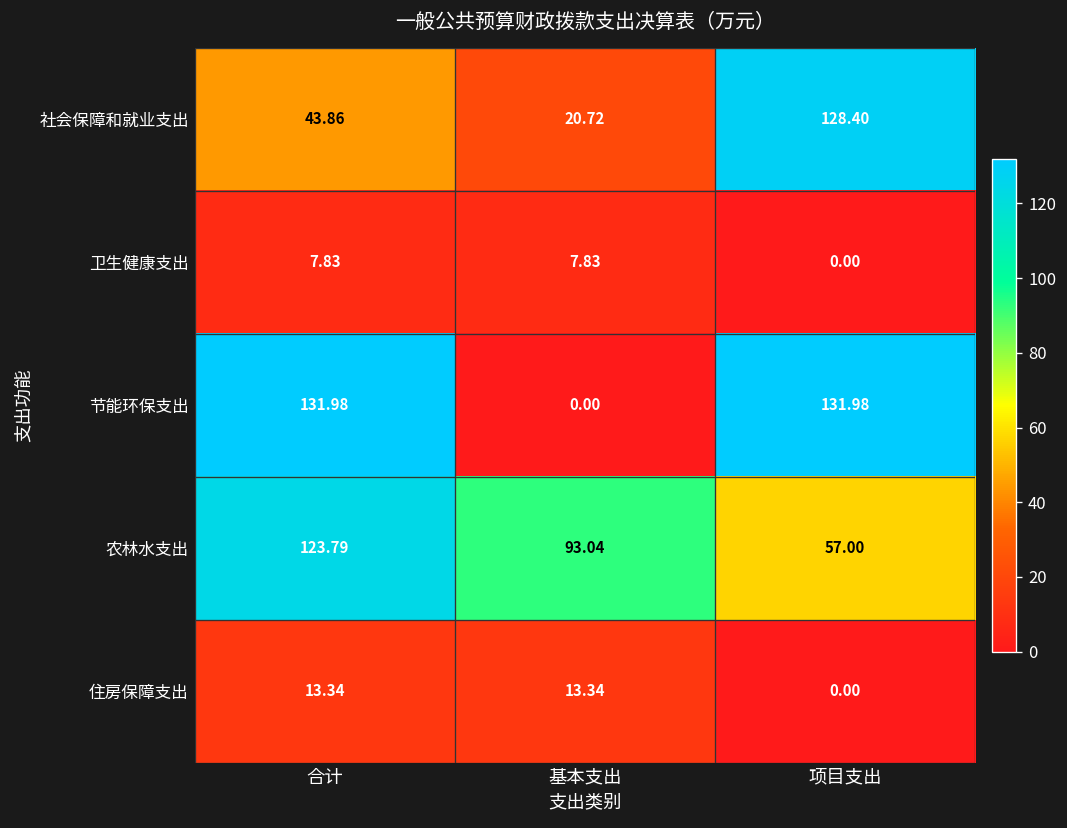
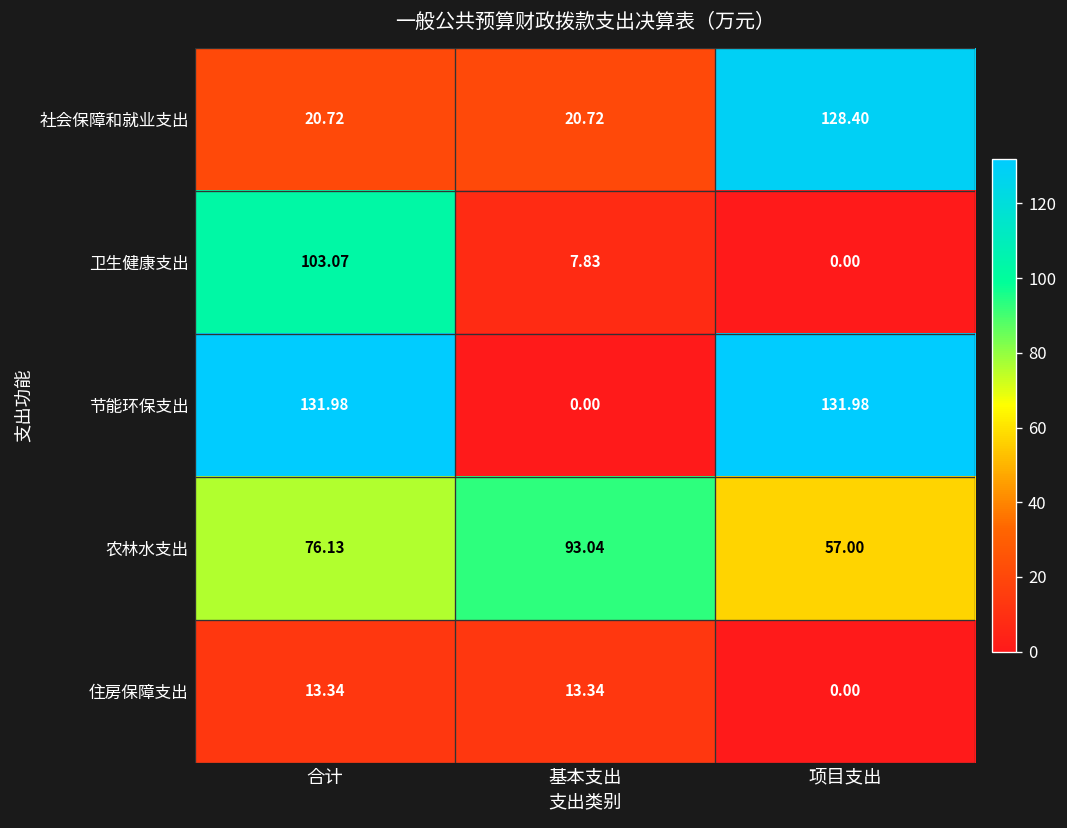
社会保障和就业支出, 合计: 43.86 -> 20.72
卫生健康支出, 合计: 7.83 -> 103.07
农林水支出, 合计: 123.79 -> 76.13
